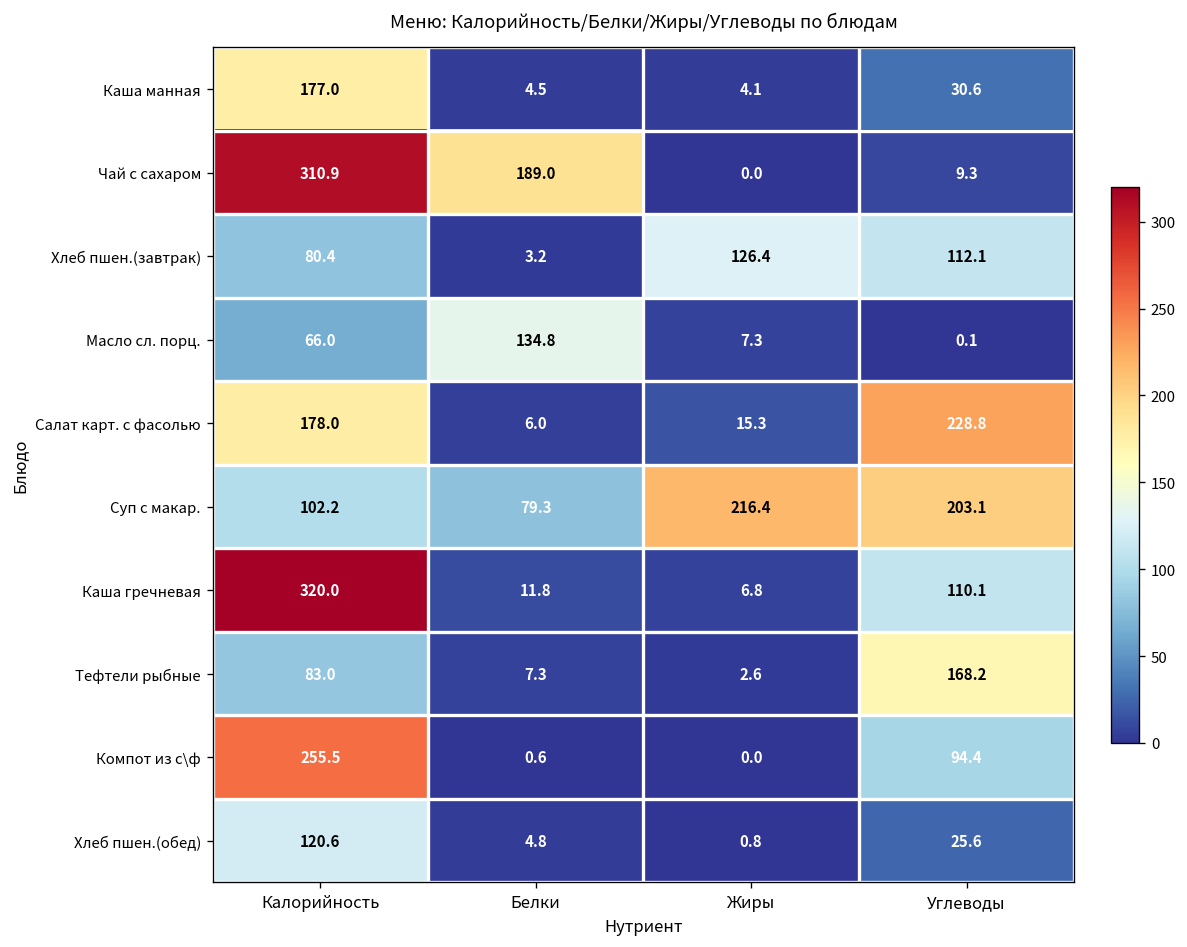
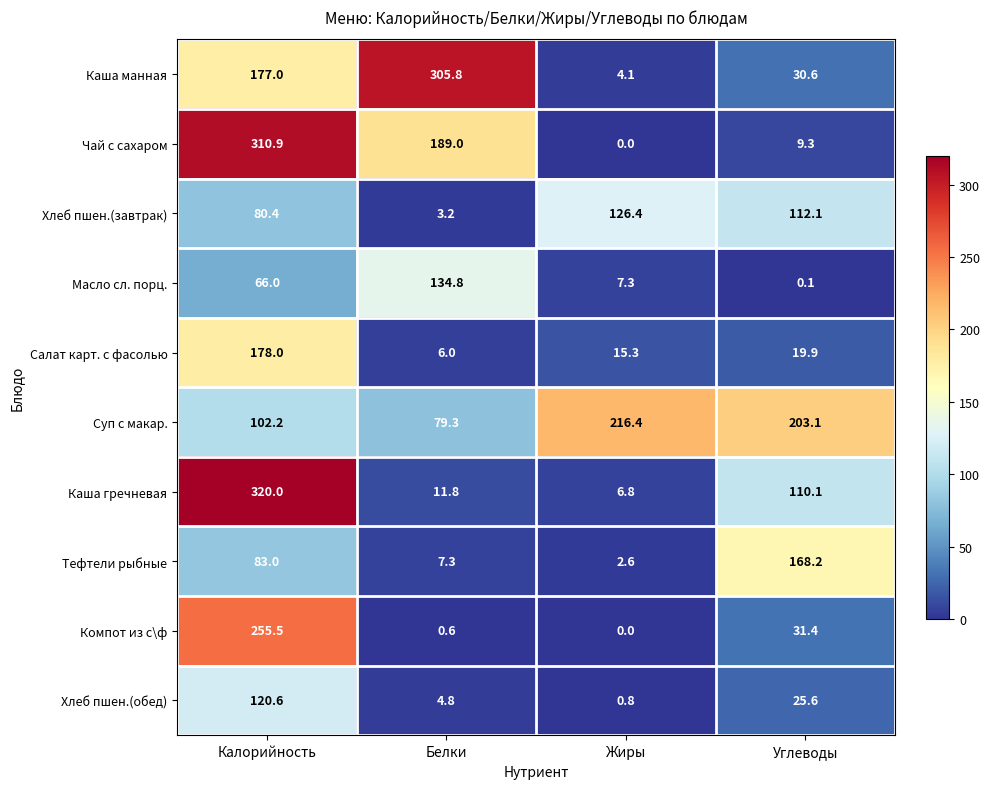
Каша манная, Белки: 4.5 -> 305.8
Салат карт. с фасолью, Углеводы: 228.8 -> 19.9
Компот из с\ф, Углеводы: 94.4 -> 31.4
